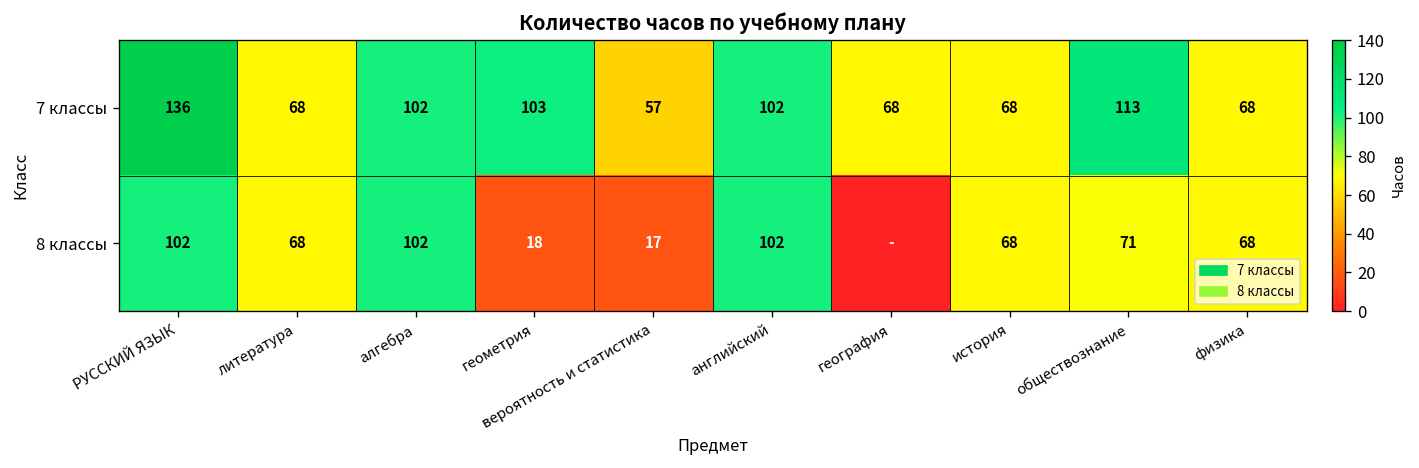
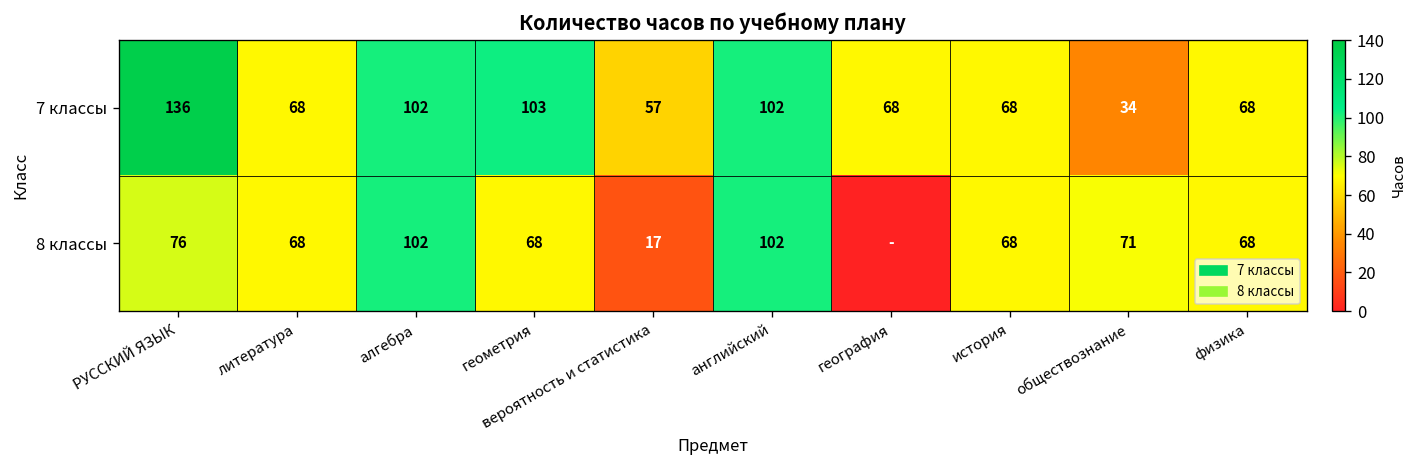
7 классы, обществознание: 113 -> 34
8 классы, РУССКИЙ ЯЗЫК: 102 -> 76
8 классы, геометрия: 18 -> 68
